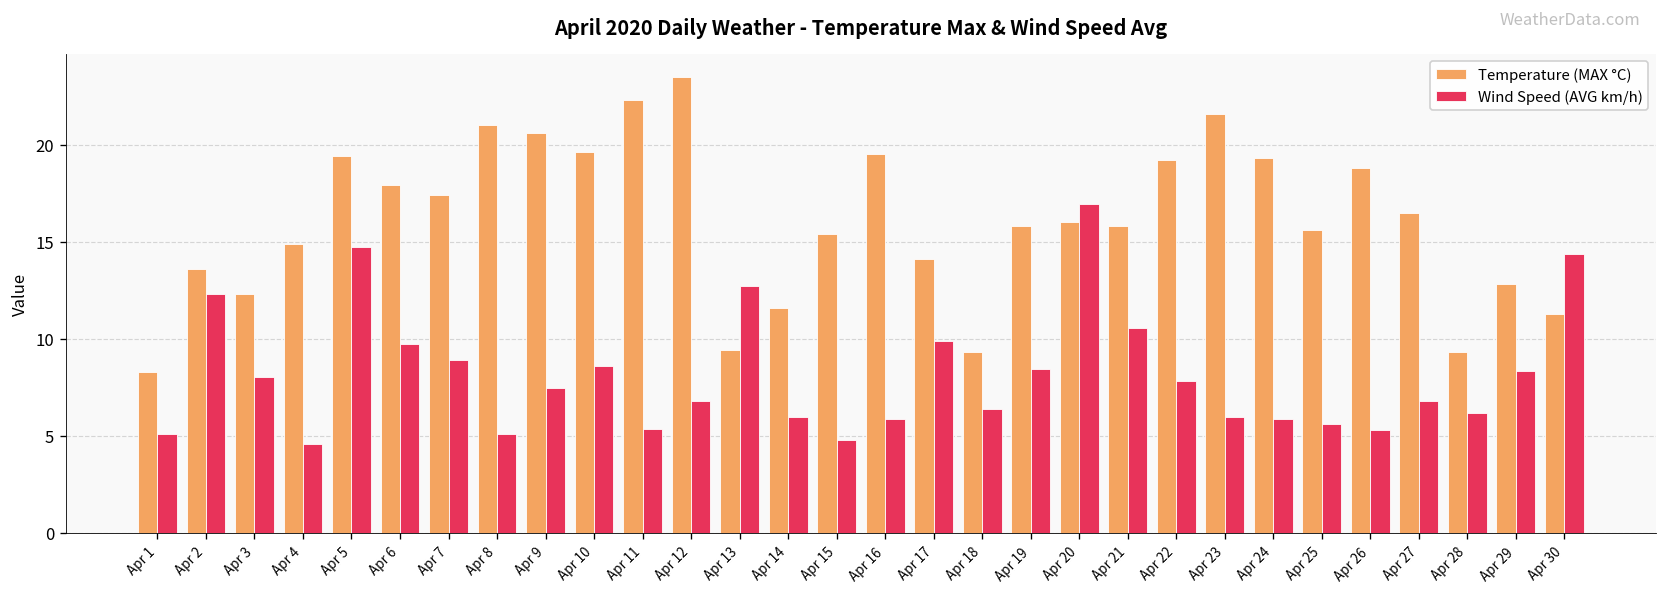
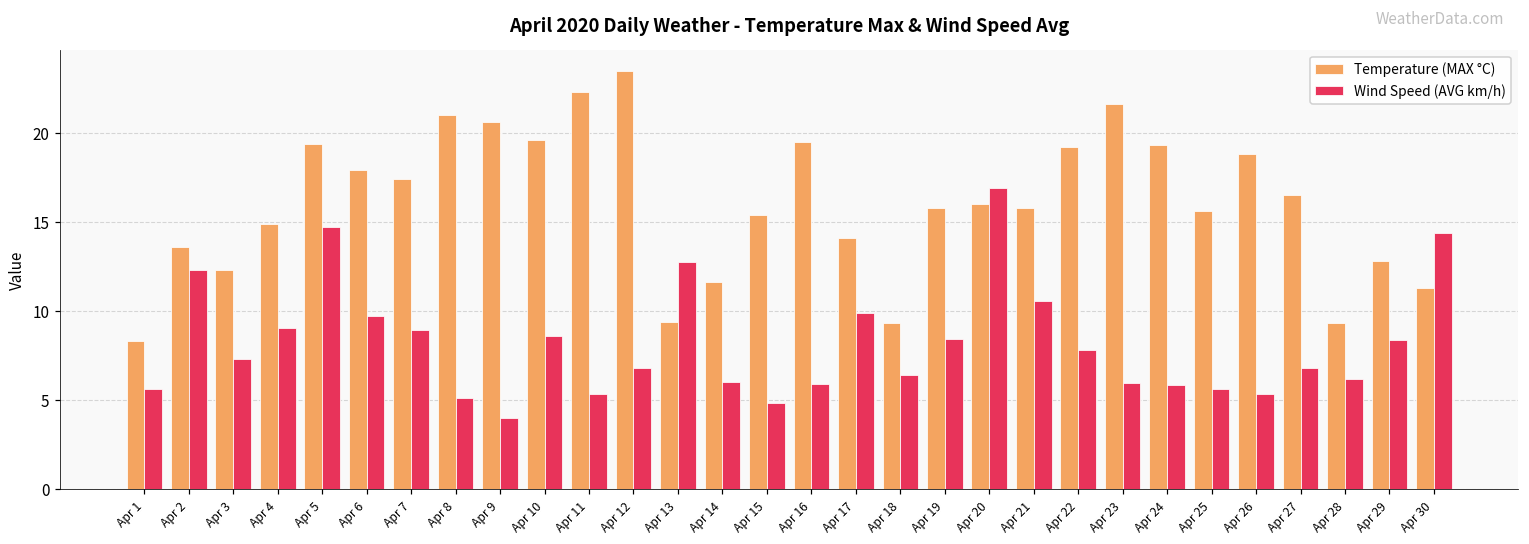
Wind Speed (AVG km/h), Apr 1: 5.1 -> 5.6
Wind Speed (AVG km/h), Apr 3: 8.0 -> 7.3
Wind Speed (AVG km/h), Apr 4: 4.6 -> 9.0
Wind Speed (AVG km/h), Apr 9: 7.4 -> 4.0
